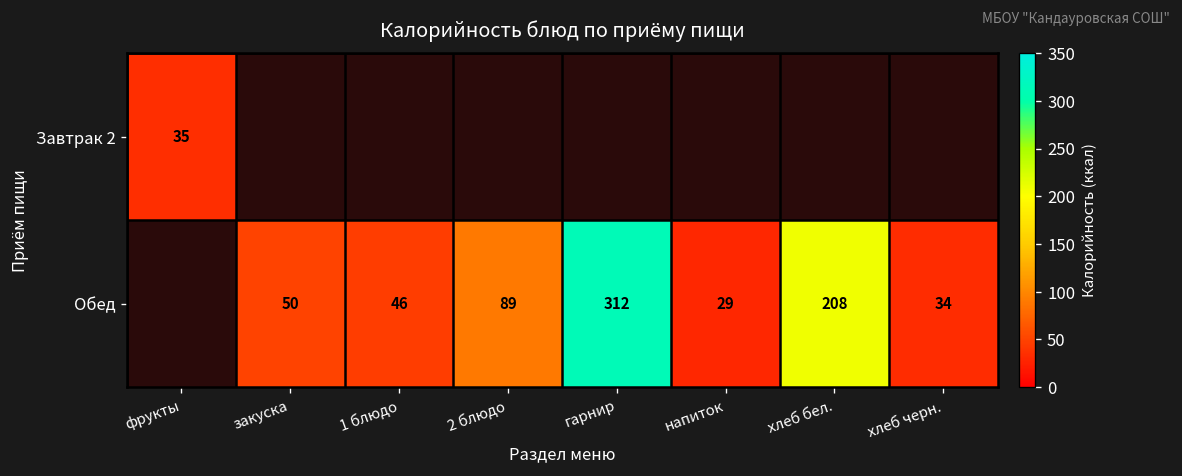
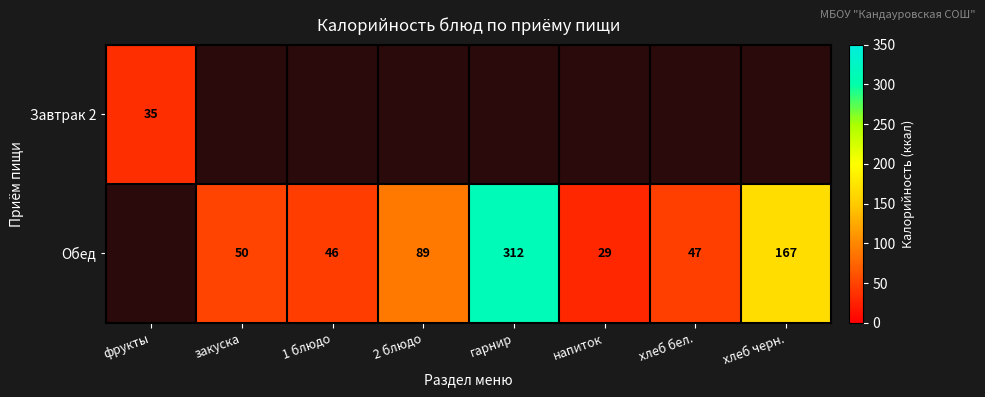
Обед, хлеб бел.: 208 -> 47
Обед, хлеб черн.: 34 -> 167
